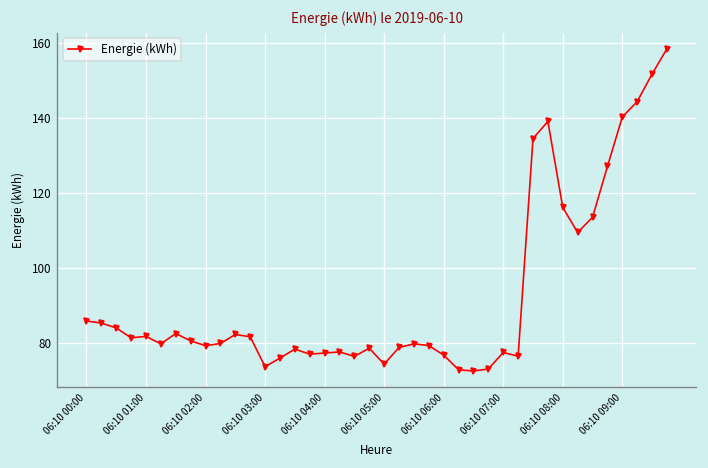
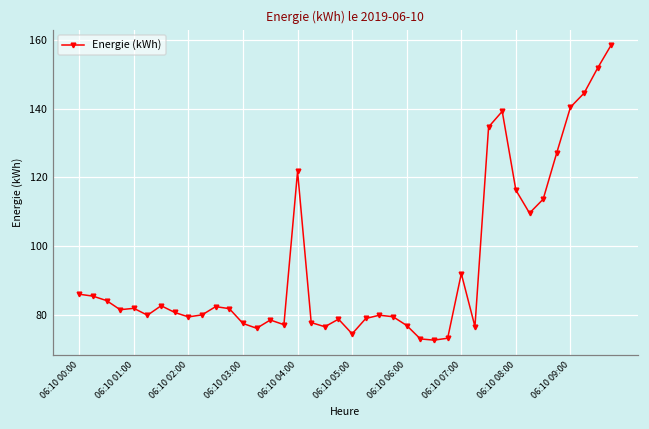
06:10 03:00: 74 -> 78
06:10 04:00: 77 -> 122
06:10 07:00: 78 -> 92
